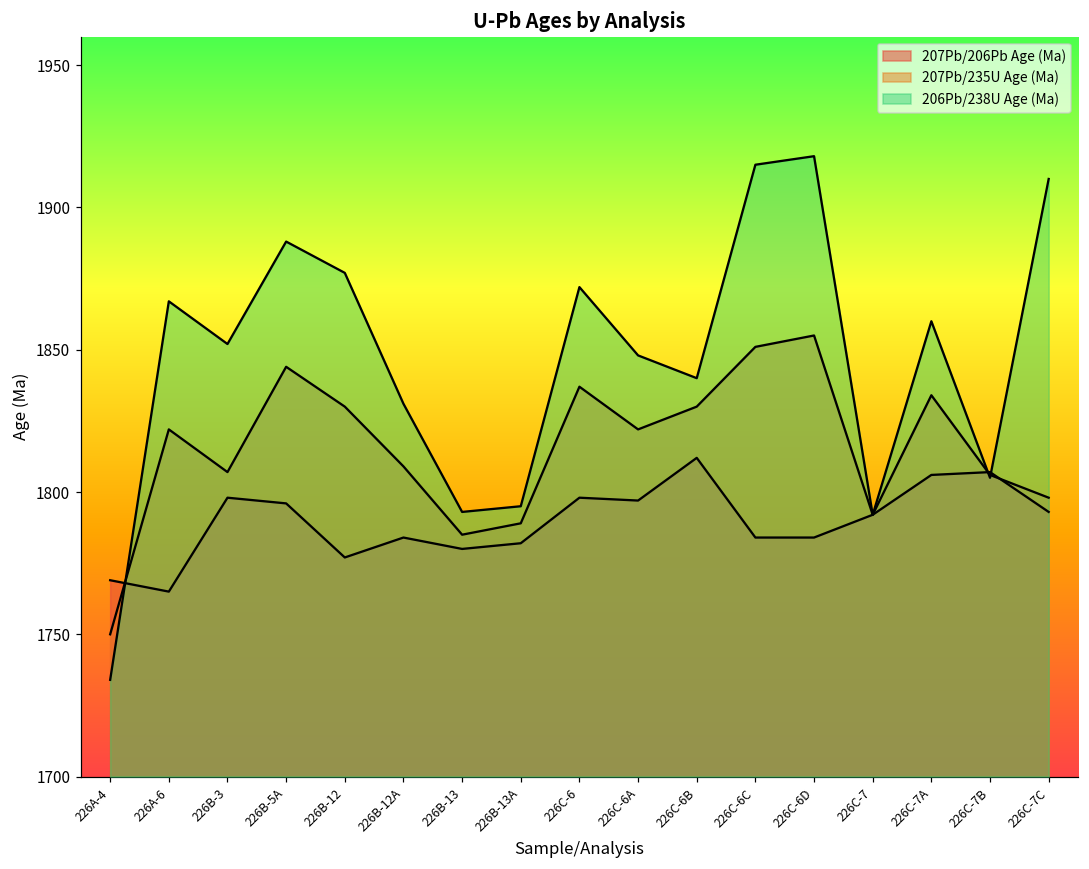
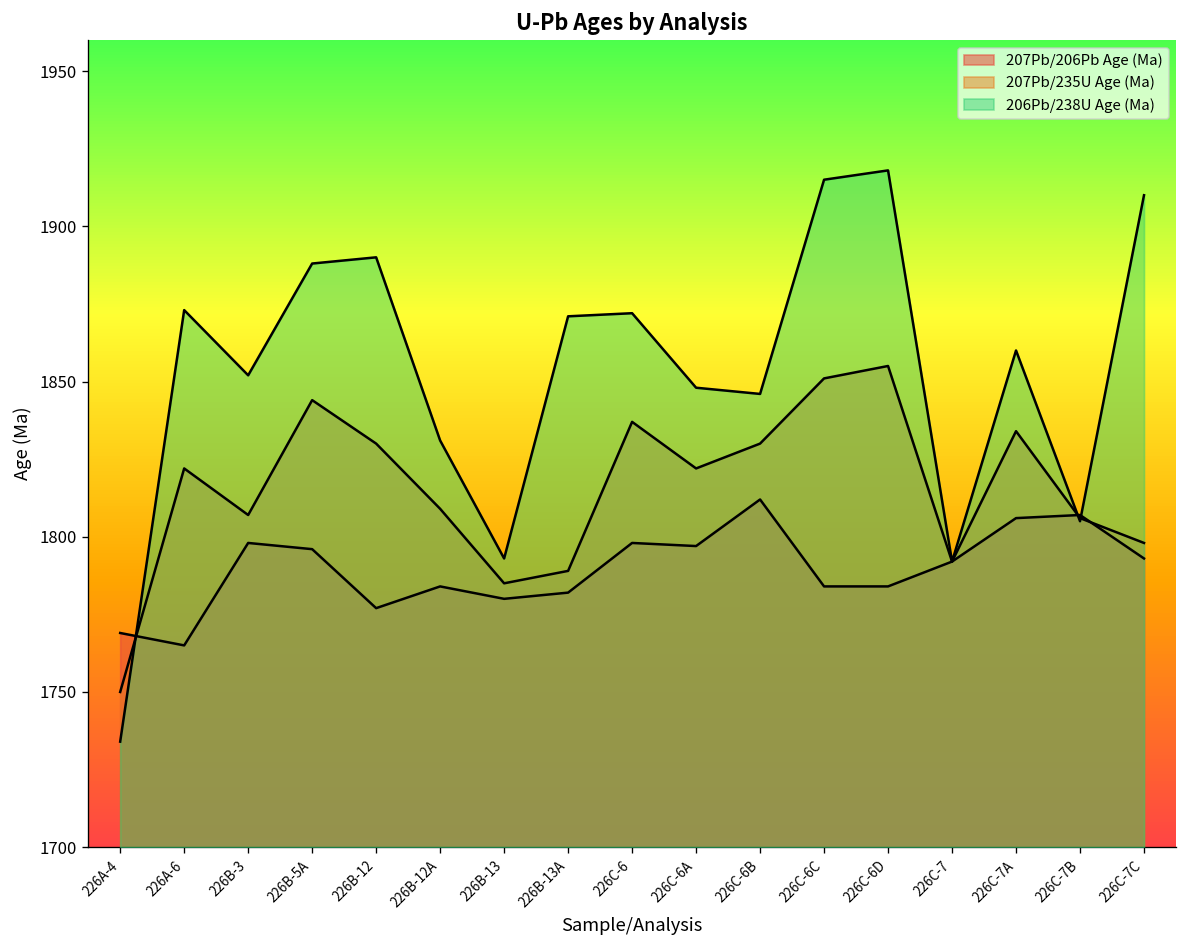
206Pb/238U Age (Ma), 226A-6: 1867 -> 1873
206Pb/238U Age (Ma), 226B-12: 1877 -> 1890
206Pb/238U Age (Ma), 226B-13A: 1795 -> 1871
206Pb/238U Age (Ma), 226C-6B: 1840 -> 1846
